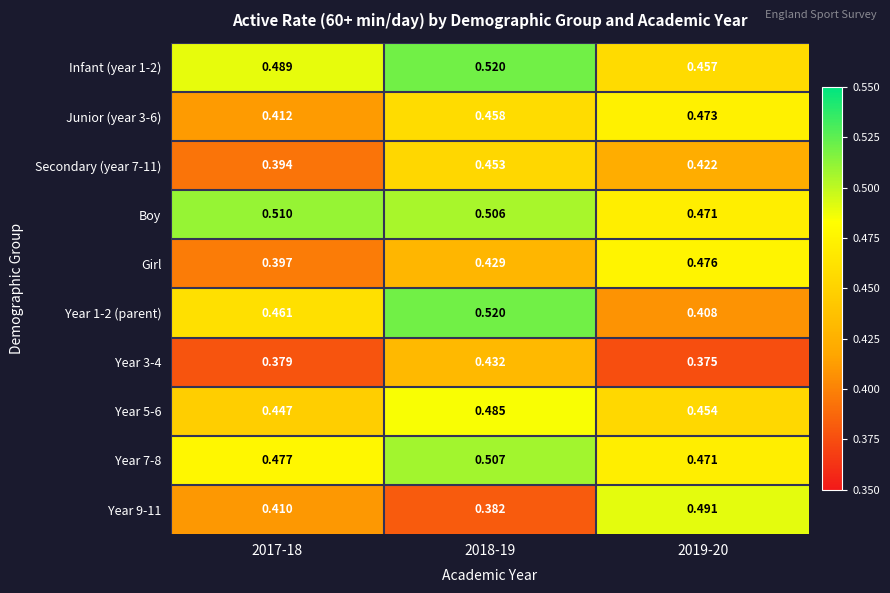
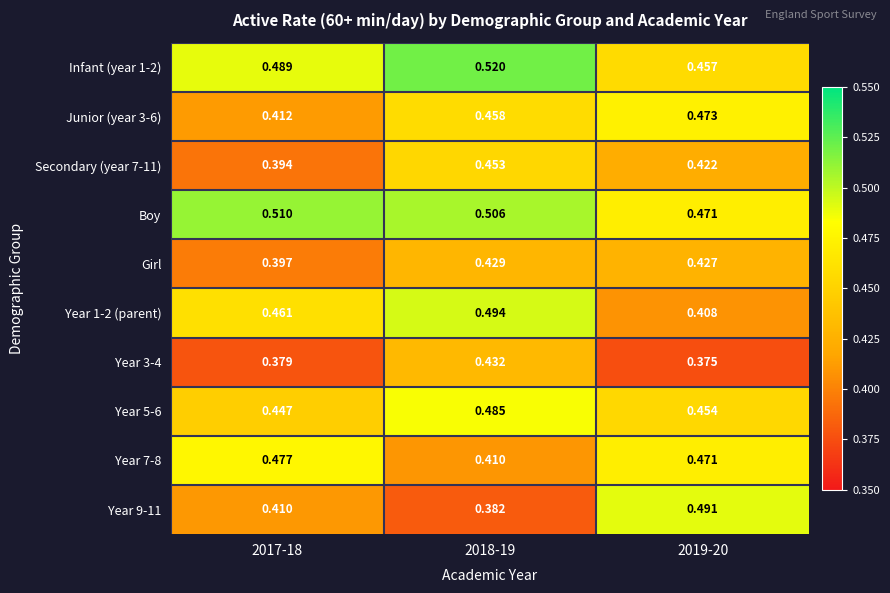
Girl, 2019-20: 0.476 -> 0.427
Year 1-2 (parent), 2018-19: 0.520 -> 0.494
Year 7-8, 2018-19: 0.507 -> 0.410
